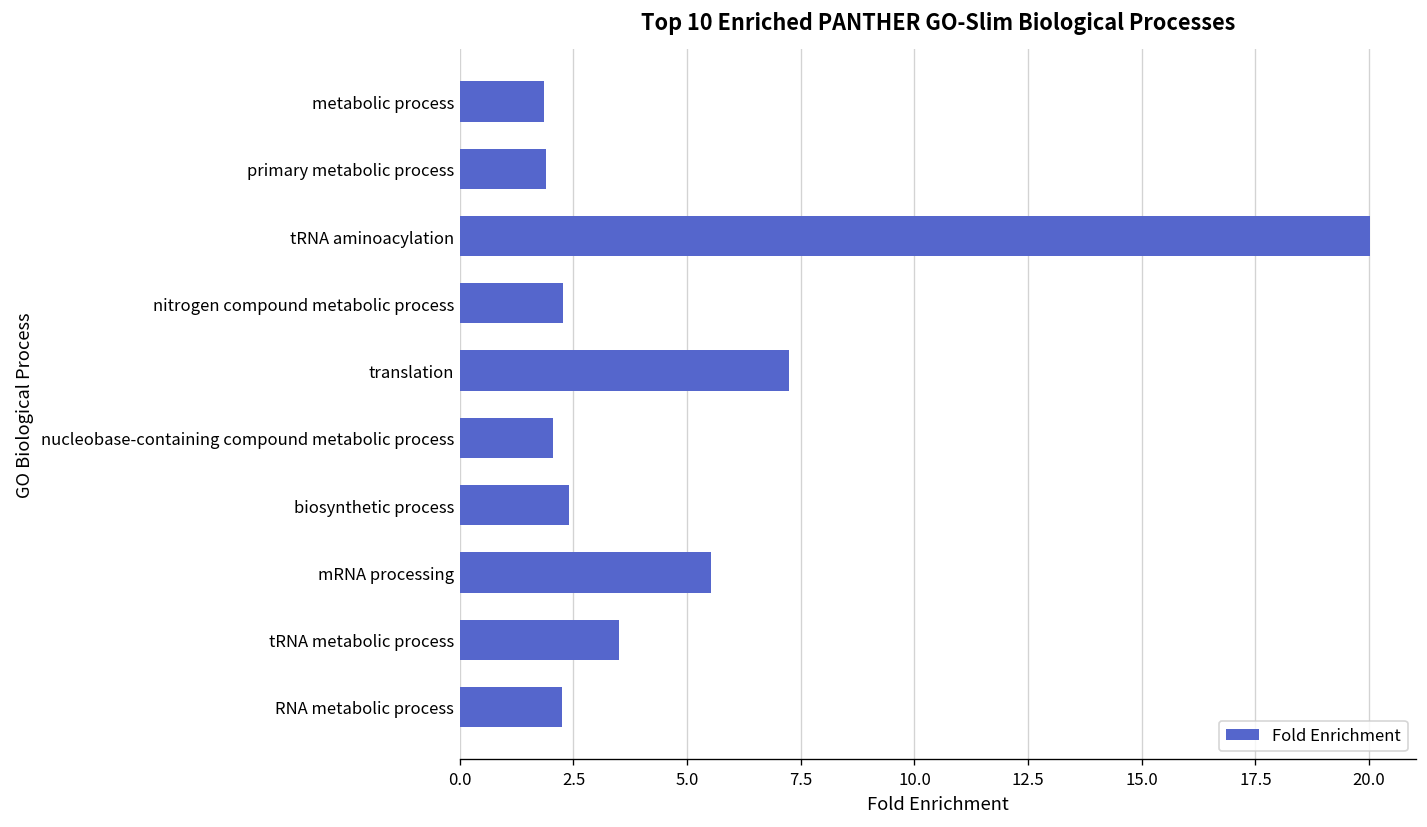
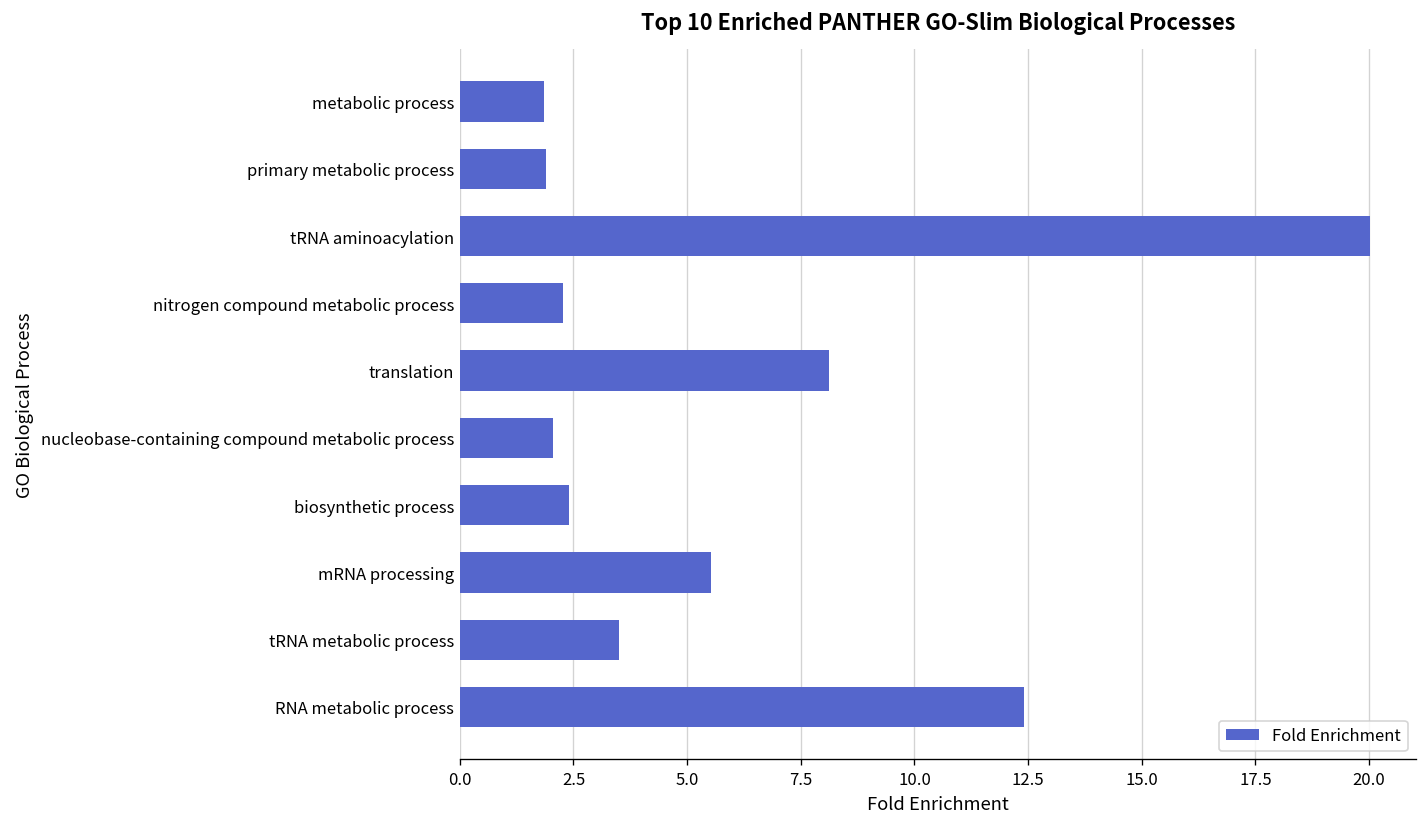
translation: 7.2 -> 8.1
RNA metabolic process: 2.3 -> 12.4
